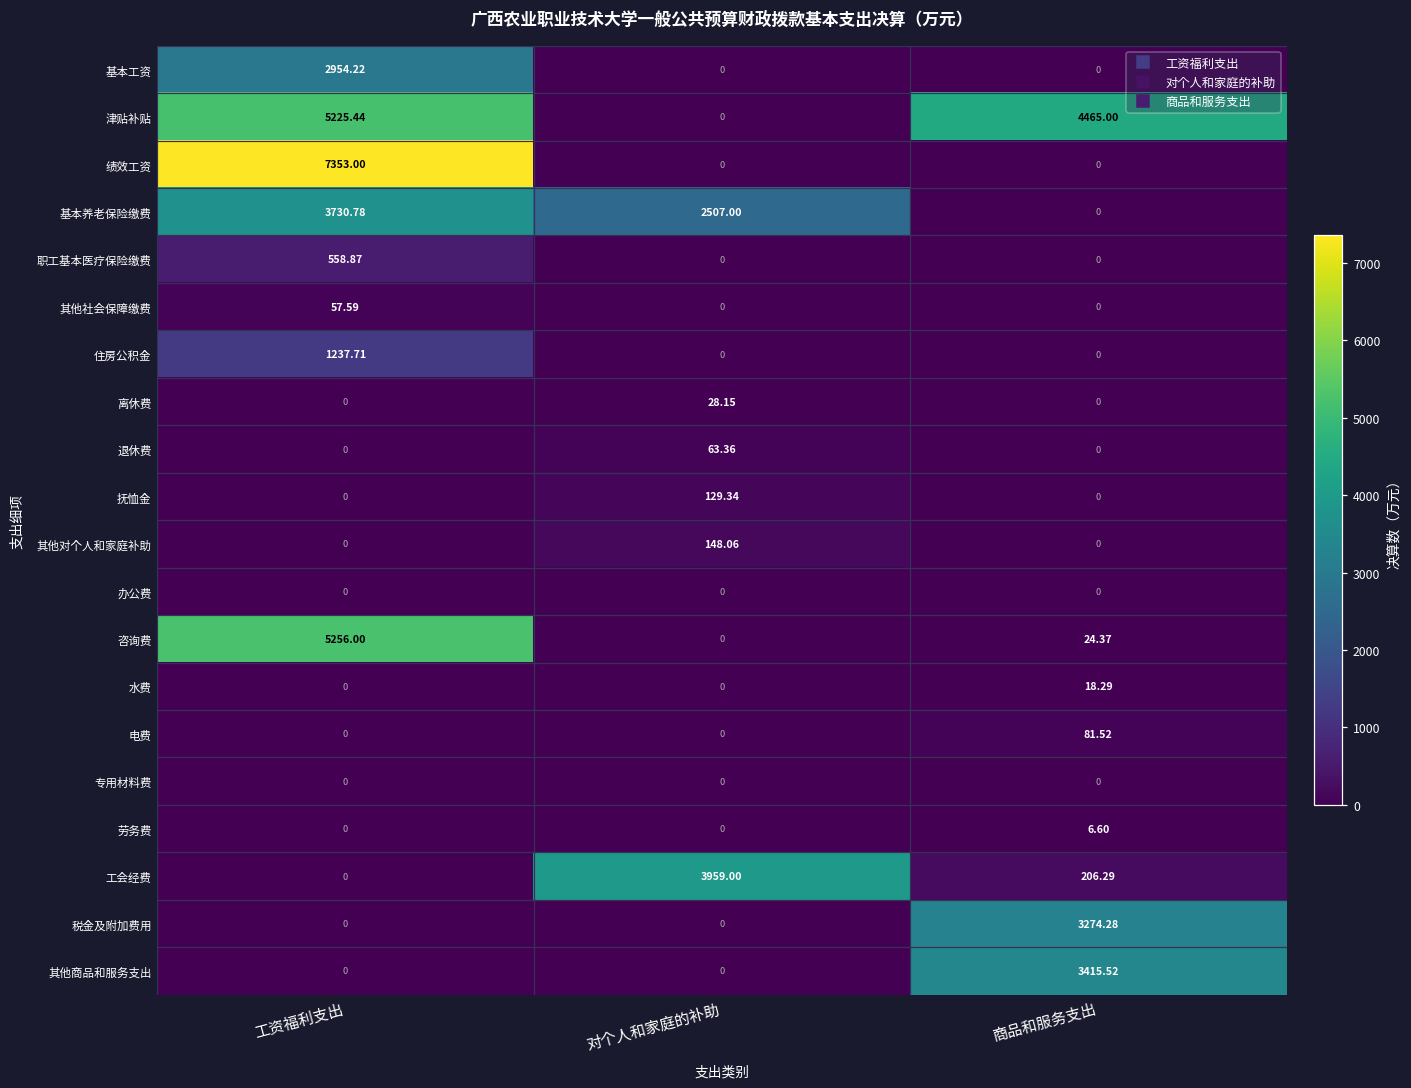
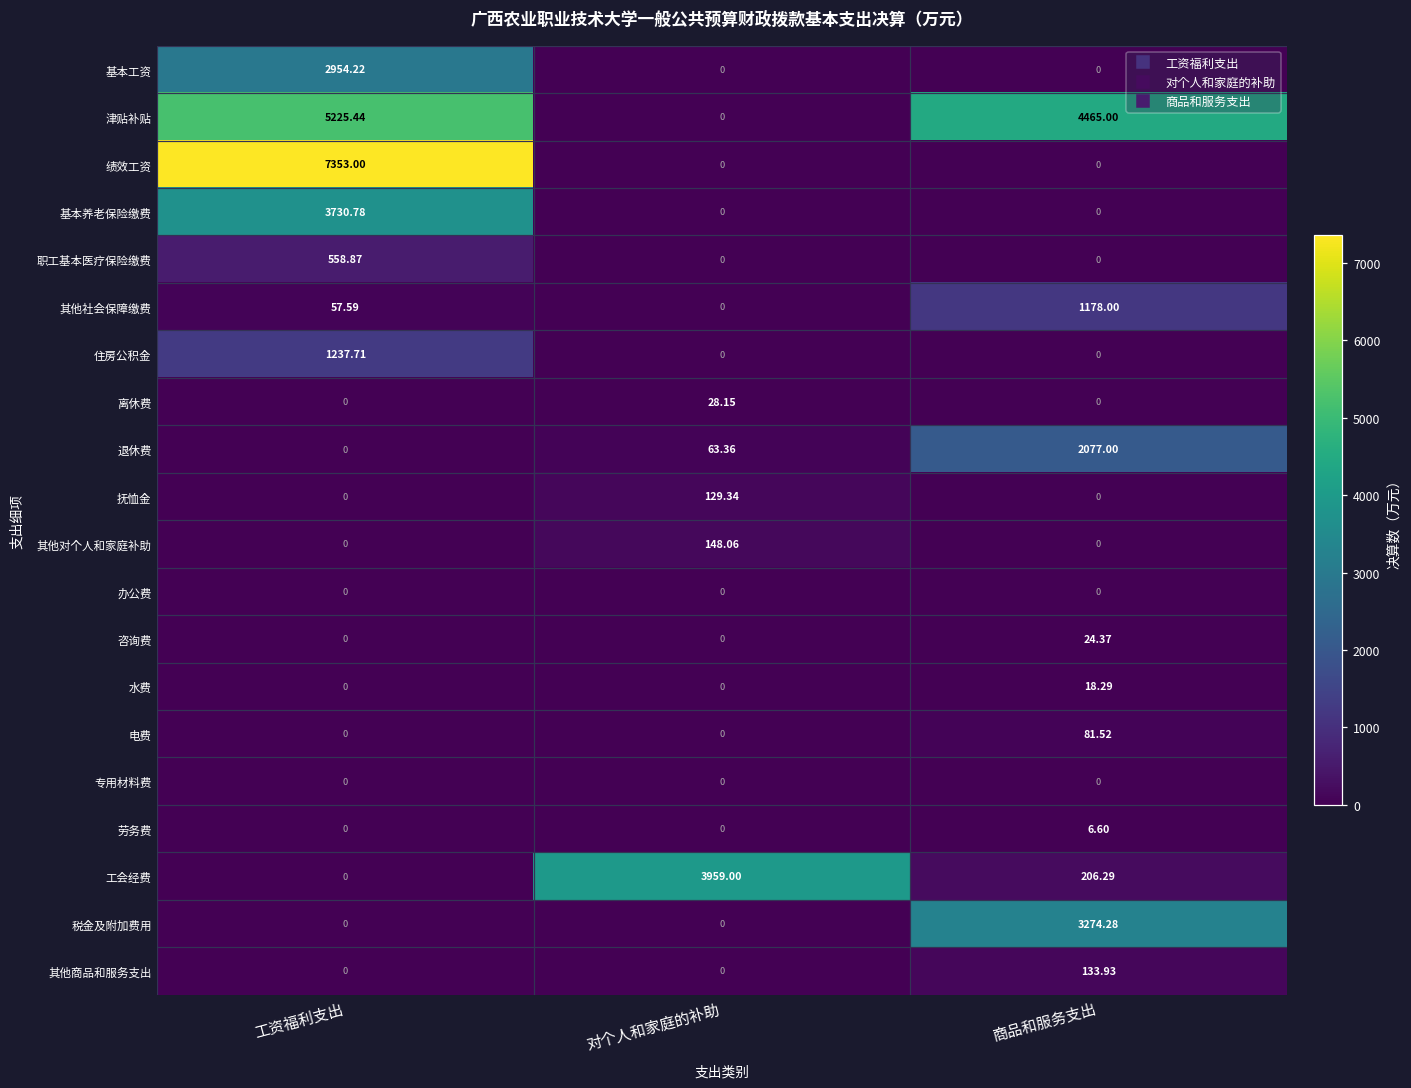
基本养老保险缴费, 对个人和家庭的补助: 2507.00 -> 0
其他社会保障缴费, 商品和服务支出: 0 -> 1178.00
退休费, 商品和服务支出: 0 -> 2077.00
咨询费, 工资福利支出: 5256.00 -> 0
其他商品和服务支出, 商品和服务支出: 3415.52 -> 133.93
